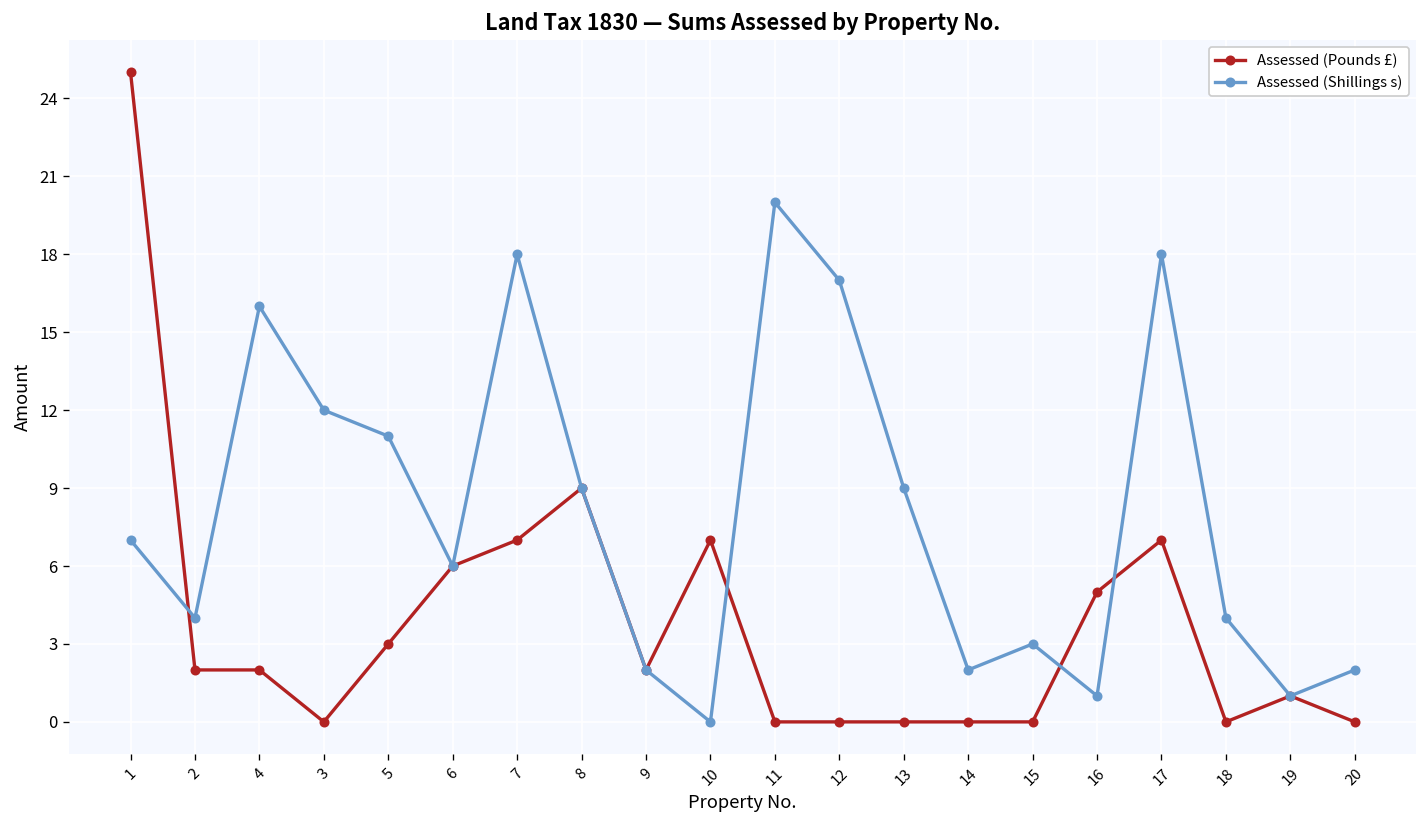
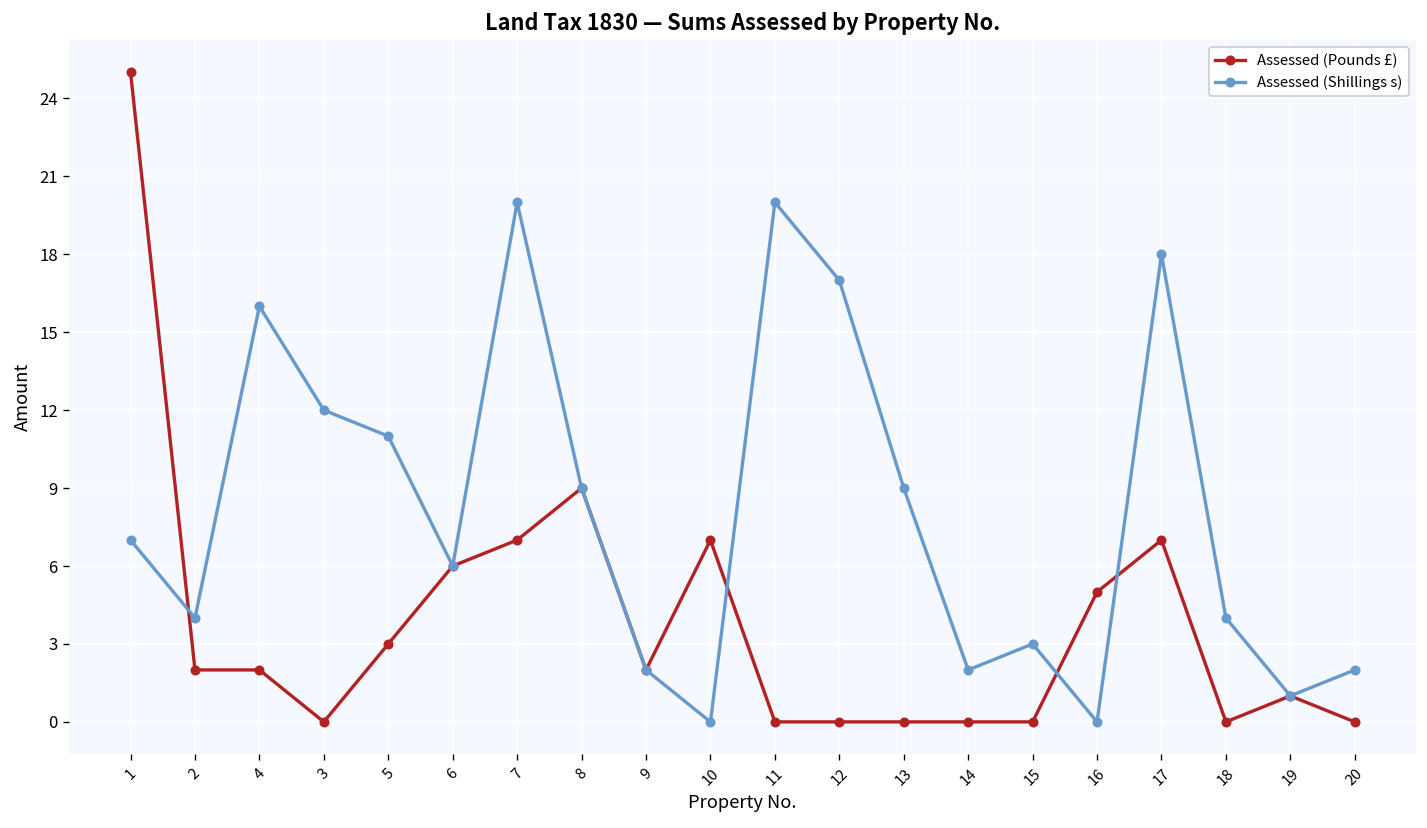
Assessed (Shillings s), 7: 18 -> 20
Assessed (Shillings s), 16: 1 -> 0
